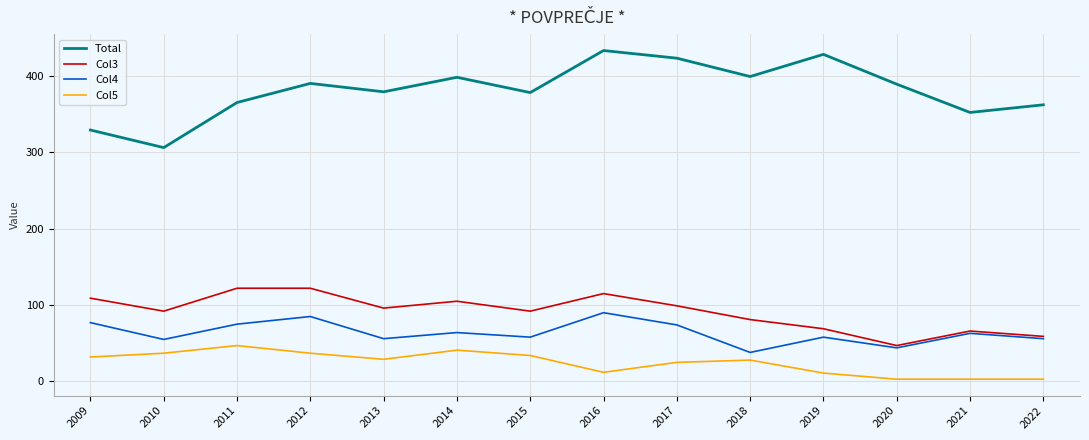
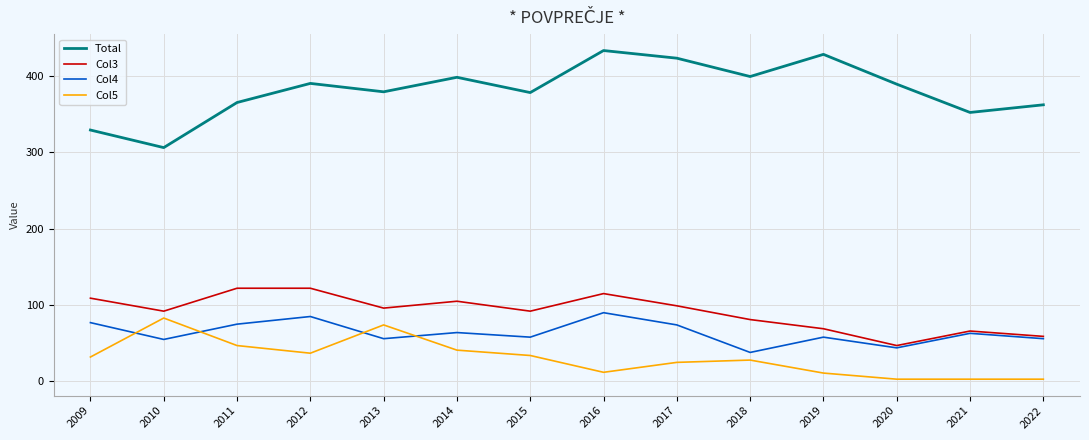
Col5, 2010: 40 -> 80
Col5, 2013: 30 -> 70
